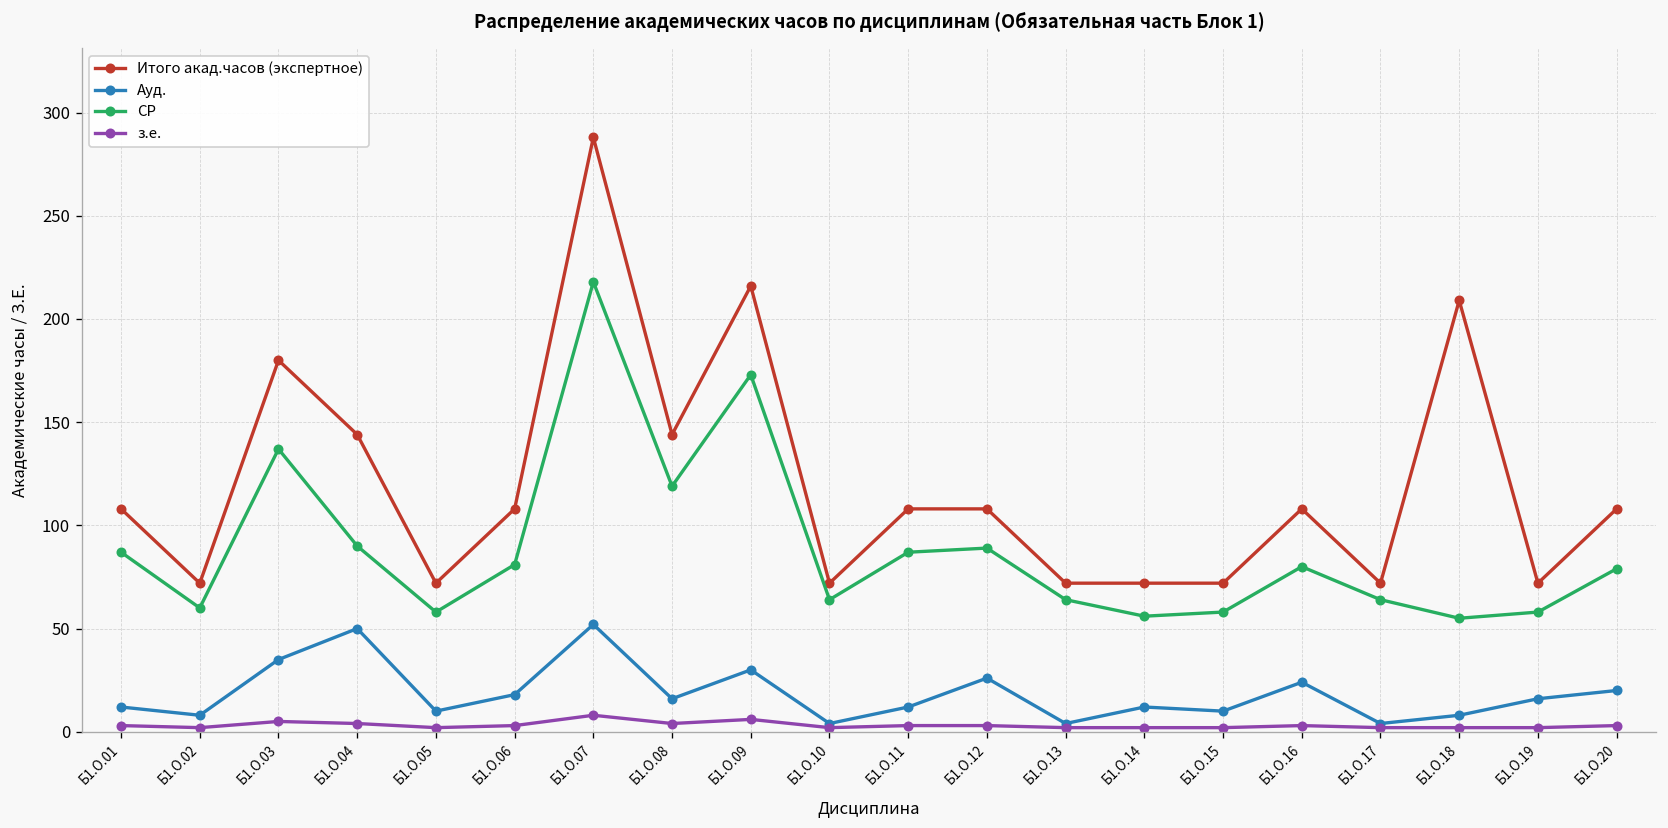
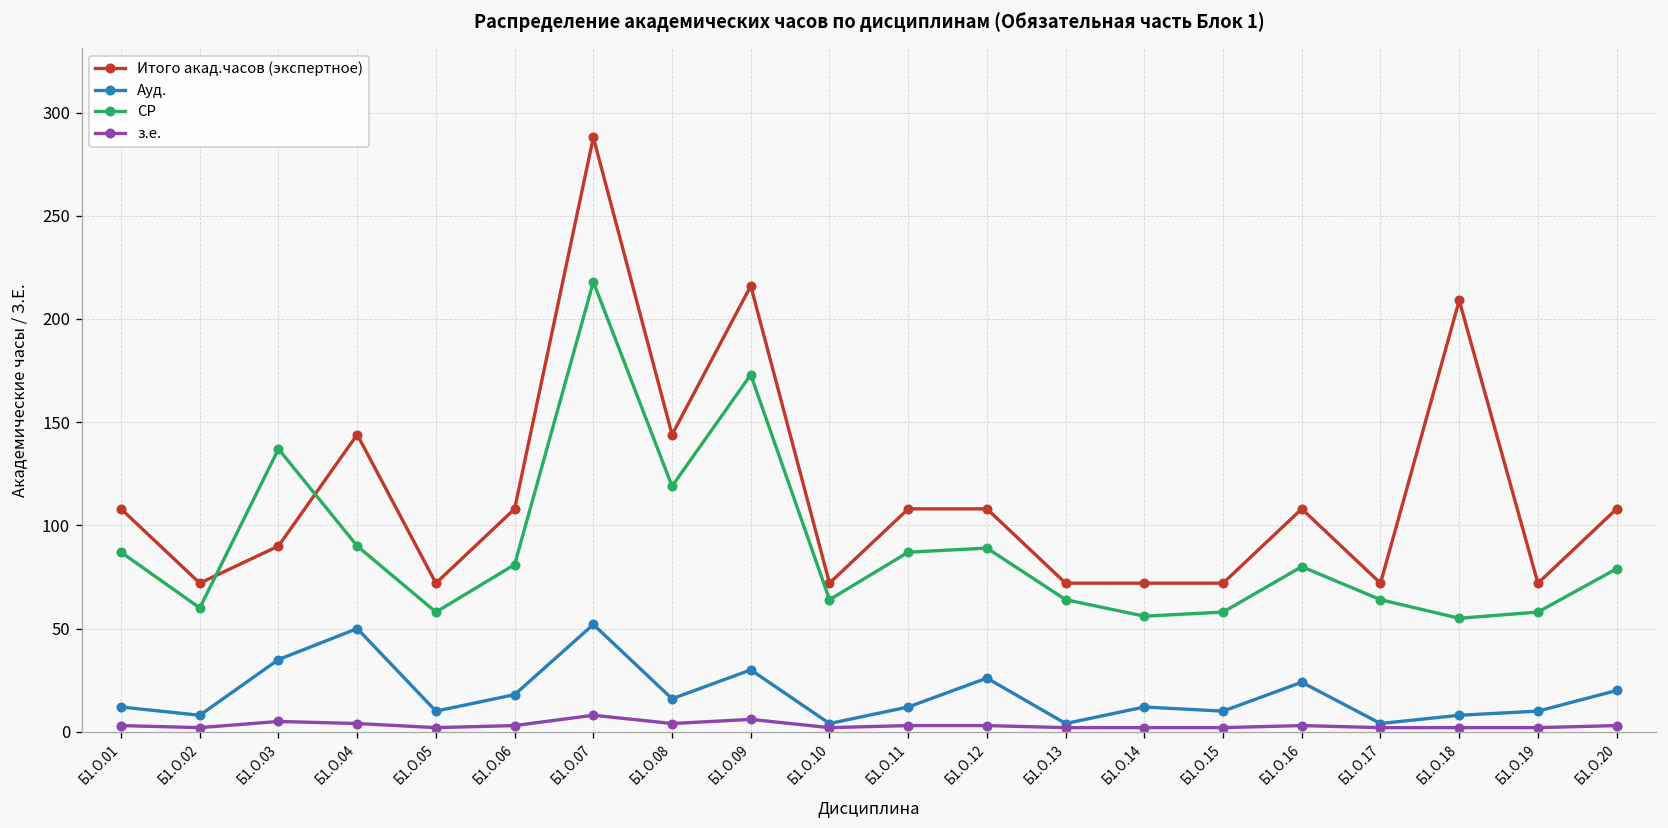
Итого акад.часов (экспертное), Б1.О.03: 180 -> 90
Ауд., Б1.О.19: 16 -> 10
